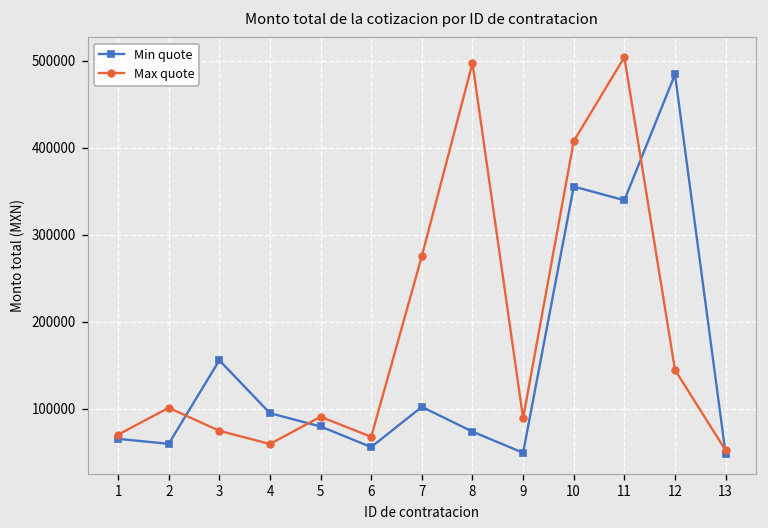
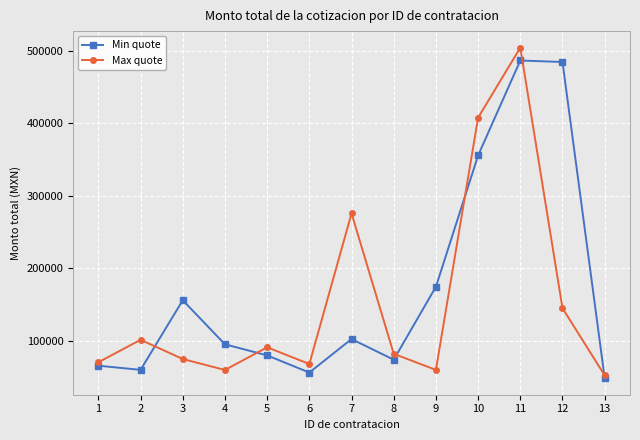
Max quote, 8: 500000 -> 80000
Min quote, 9: 50000 -> 170000
Max quote, 9: 90000 -> 60000
Min quote, 11: 340000 -> 490000
